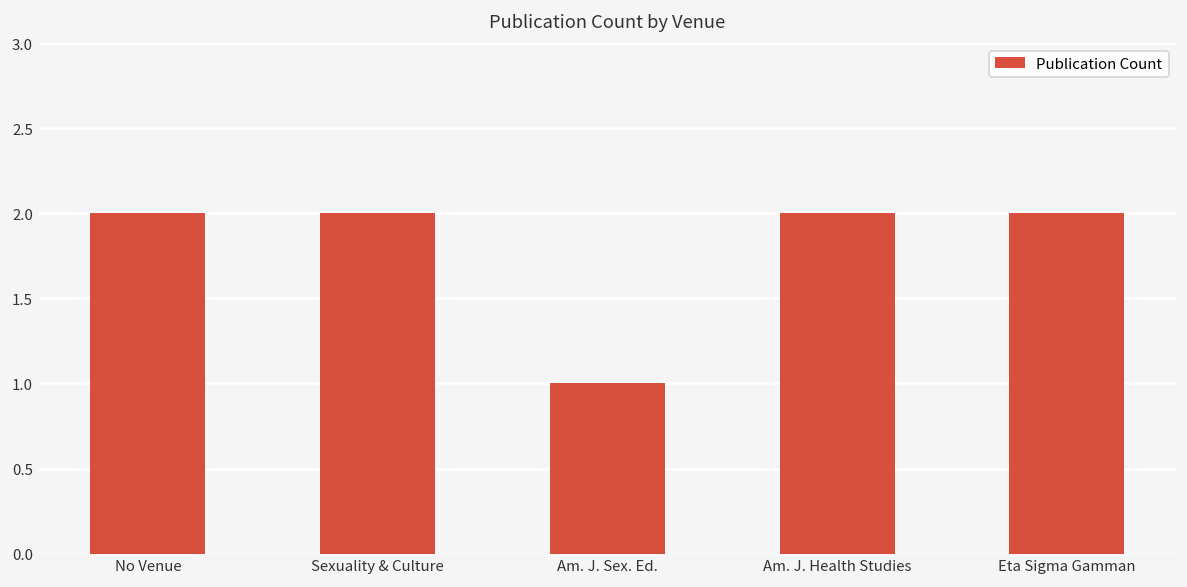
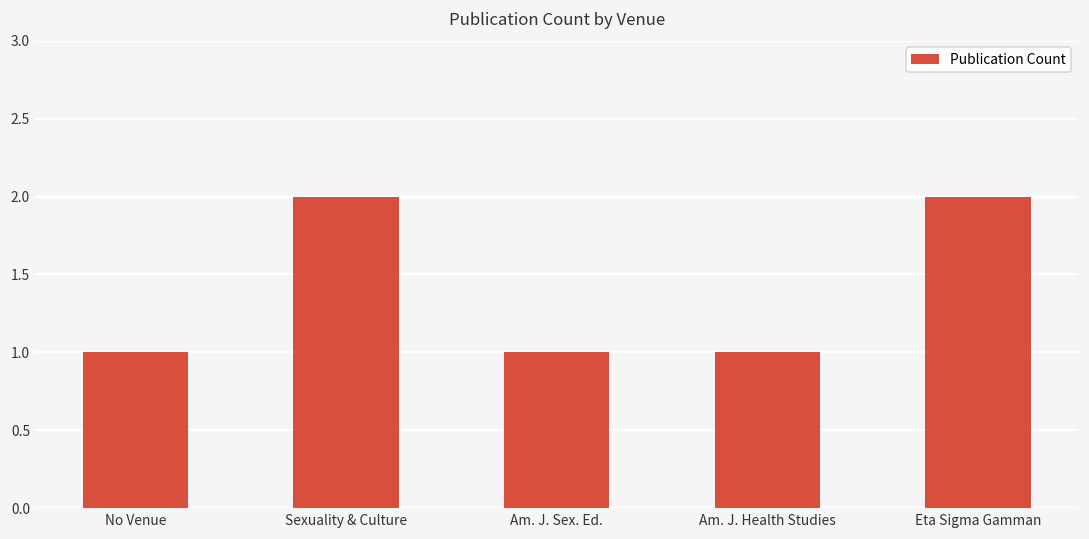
No Venue: 2 -> 1
Am. J. Health Studies: 2 -> 1
